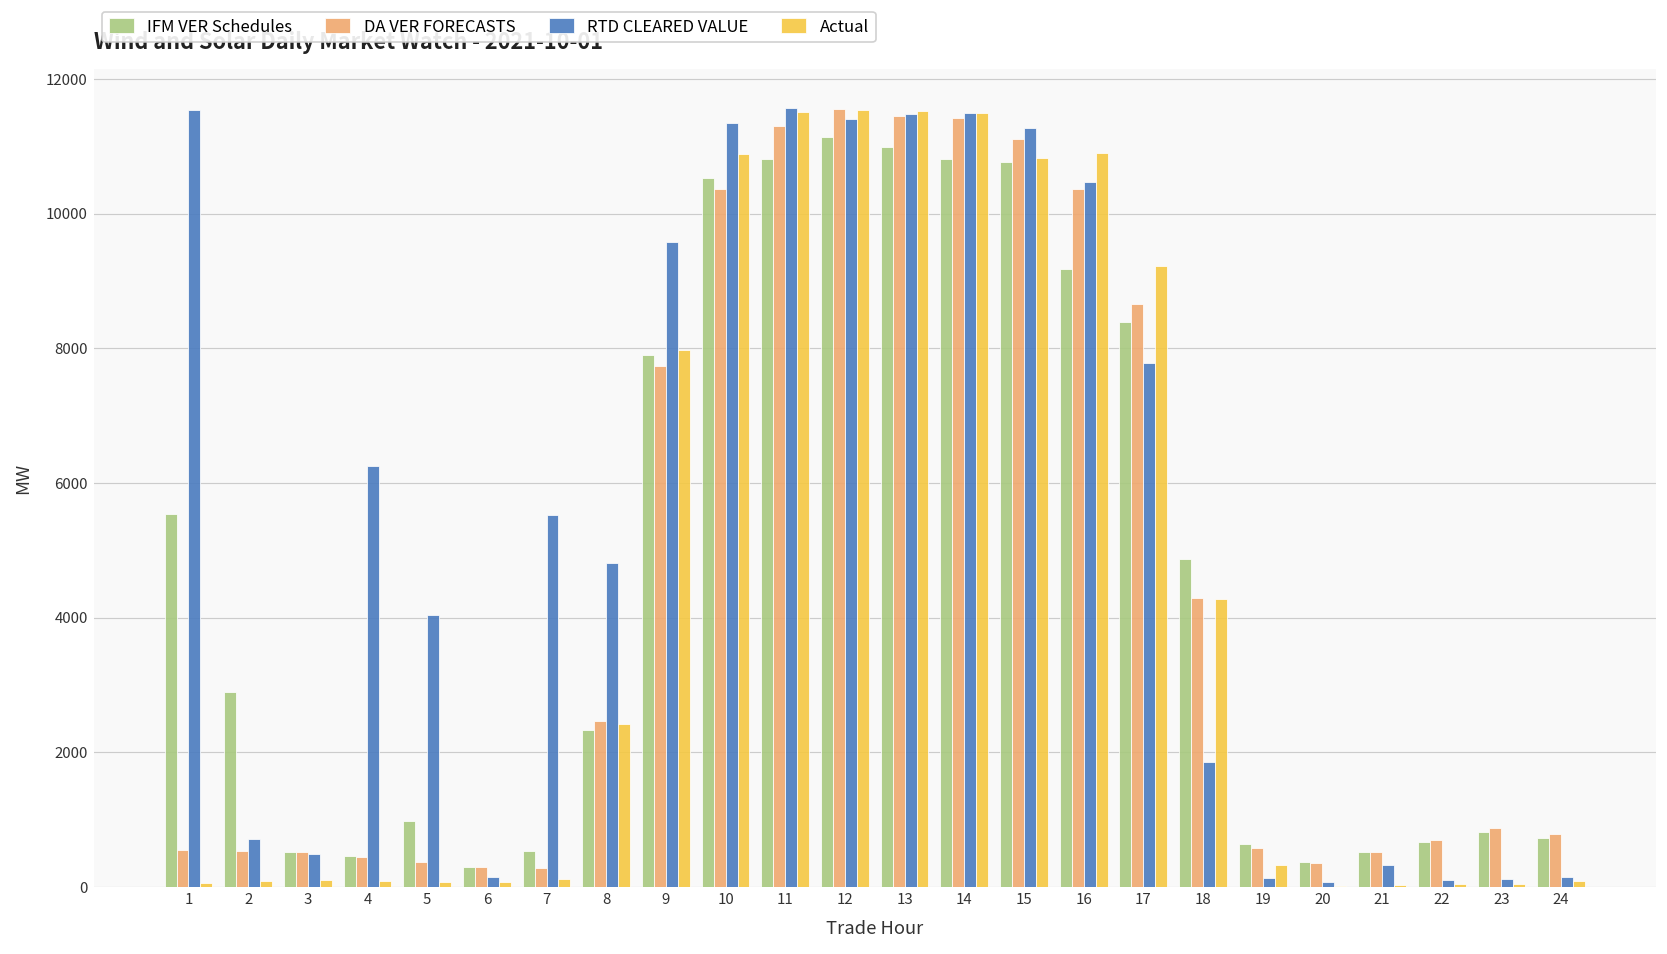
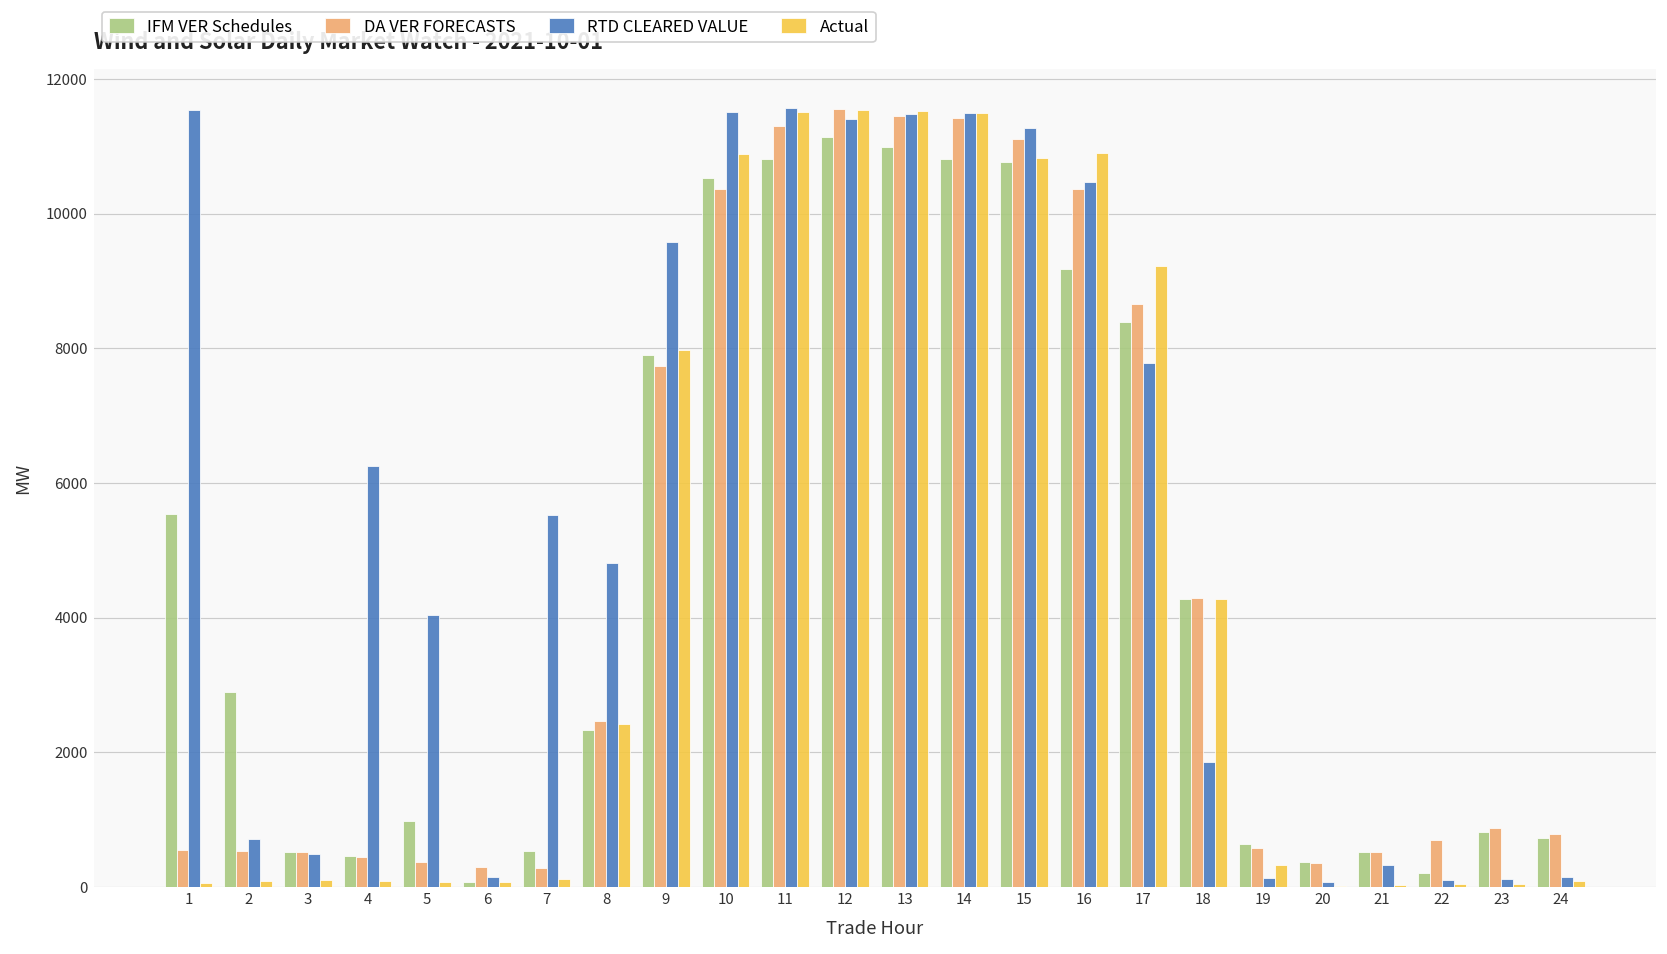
IFM VER Schedules, 6: 300 -> 100
RTD CLEARED VALUE, 10: 11300 -> 11500
IFM VER Schedules, 18: 4900 -> 4300
IFM VER Schedules, 22: 700 -> 200
